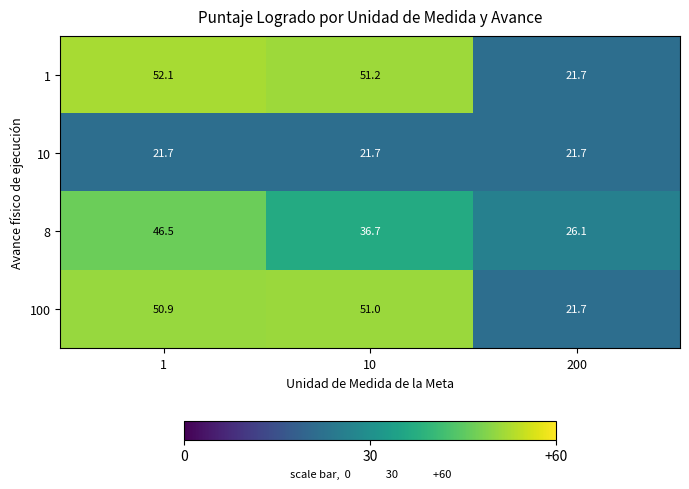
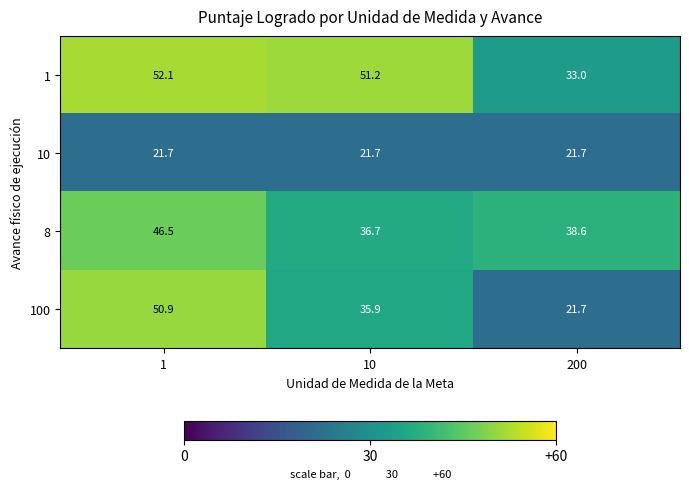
1, 200: 21.7 -> 33.0
8, 200: 26.1 -> 38.6
100, 10: 51.0 -> 35.9
